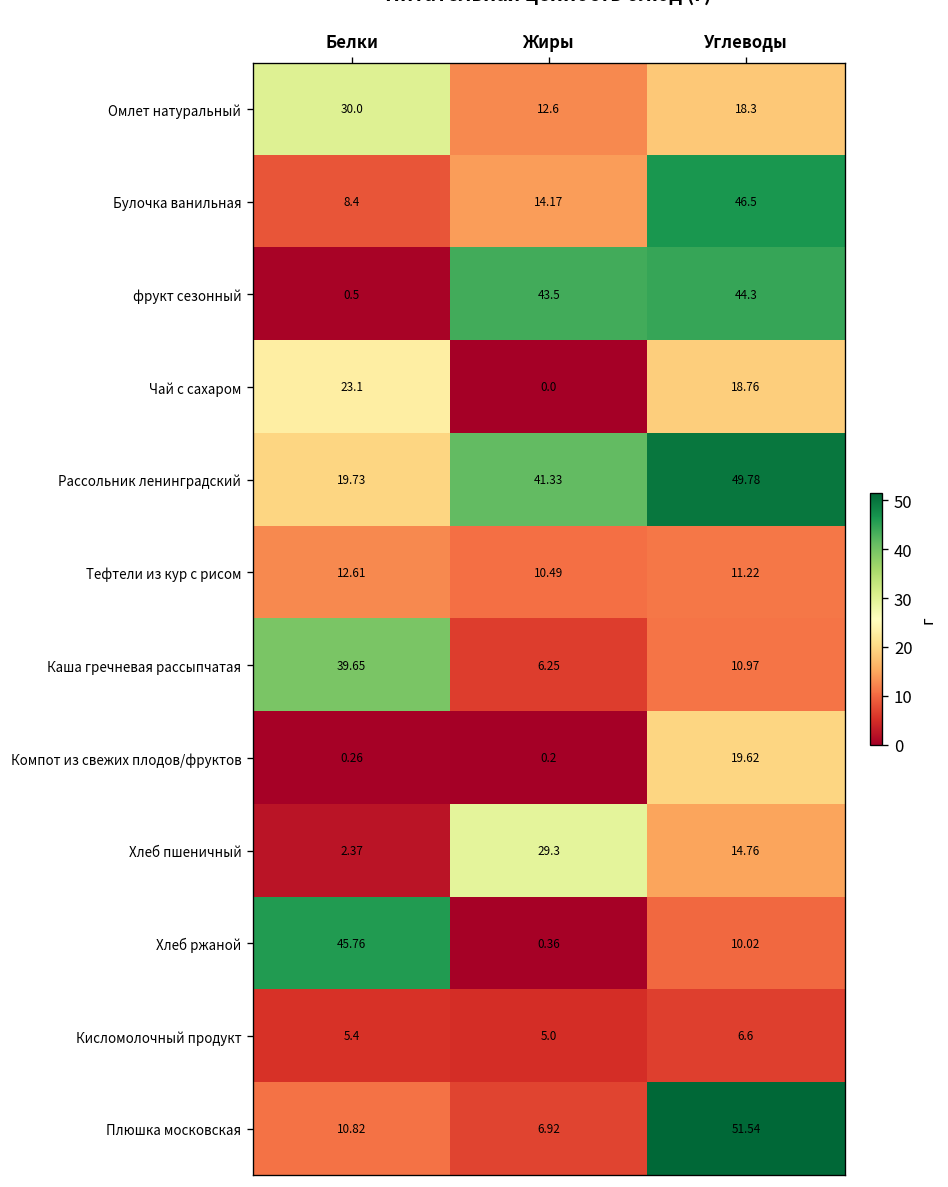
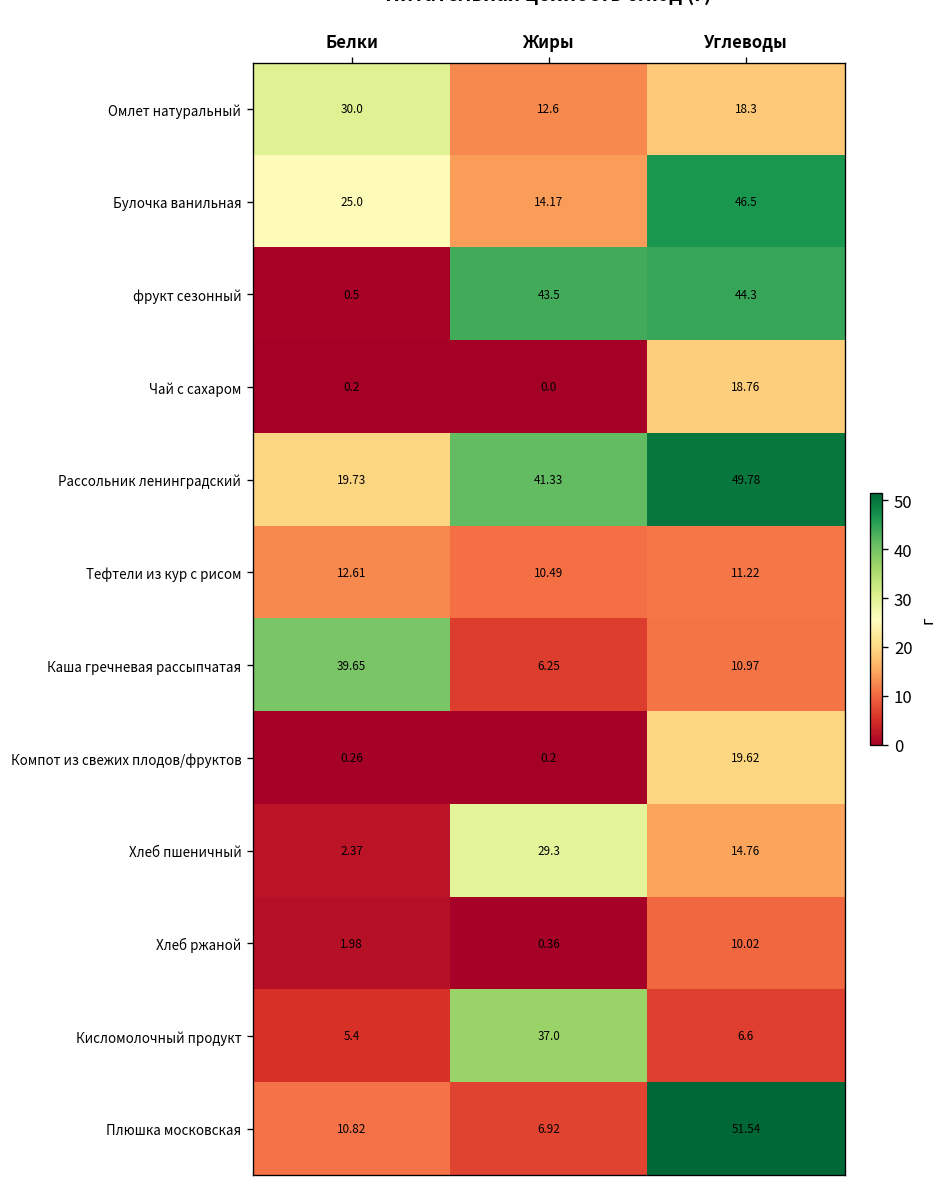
Булочка ванильная, Белки: 8.4 -> 25.0
Чай с сахаром, Белки: 23.1 -> 0.2
Хлеб ржаной, Белки: 45.76 -> 1.98
Кисломолочный продукт, Жиры: 5.0 -> 37.0
